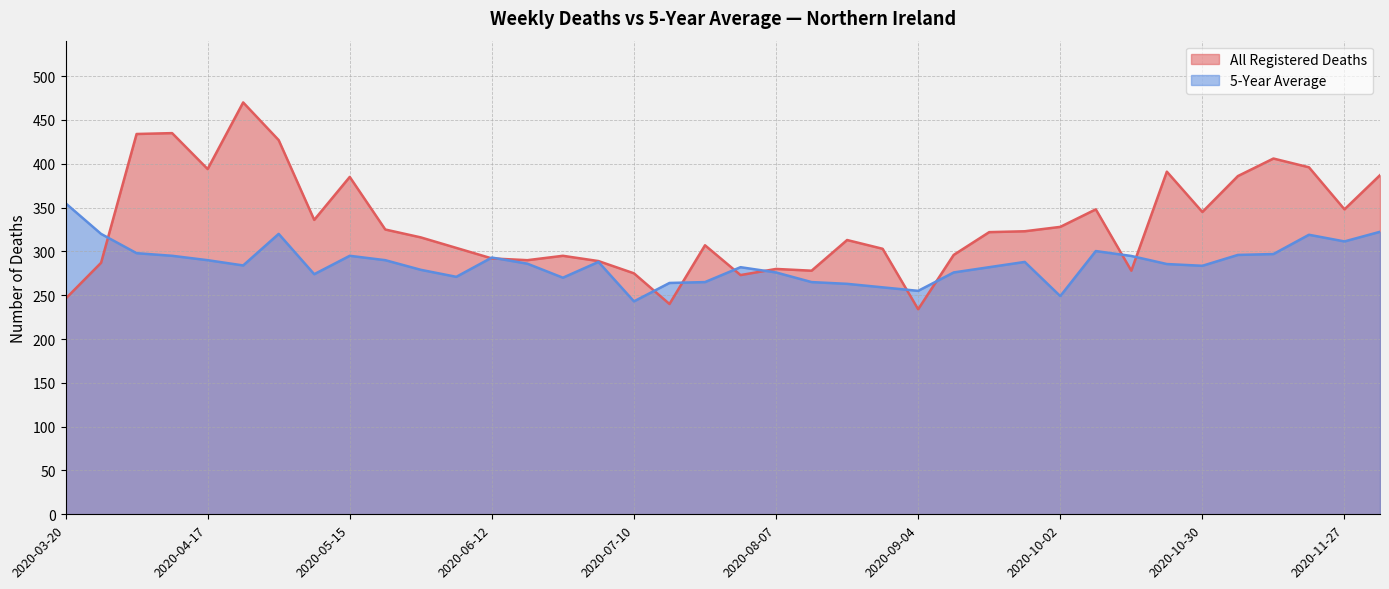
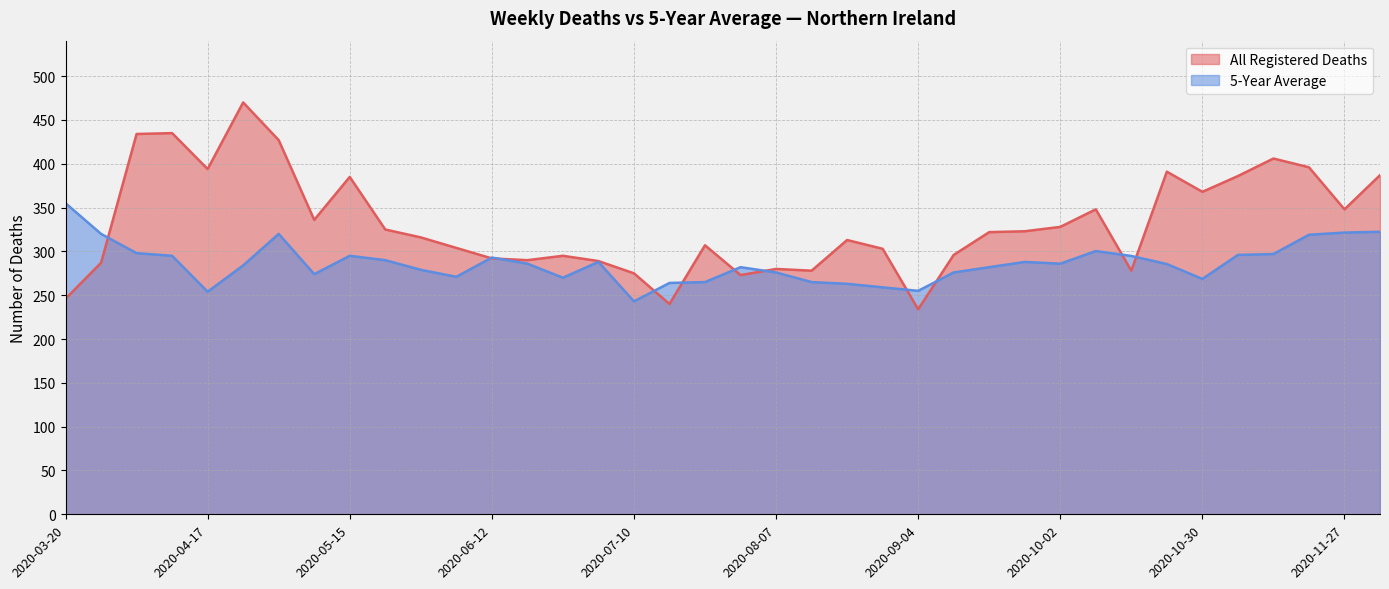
5-Year Average, 2020-04-17: 290 -> 250
5-Year Average, 2020-10-02: 250 -> 290
All Registered Deaths, 2020-10-30: 350 -> 370
5-Year Average, 2020-10-30: 280 -> 270
5-Year Average, 2020-11-27: 310 -> 320
